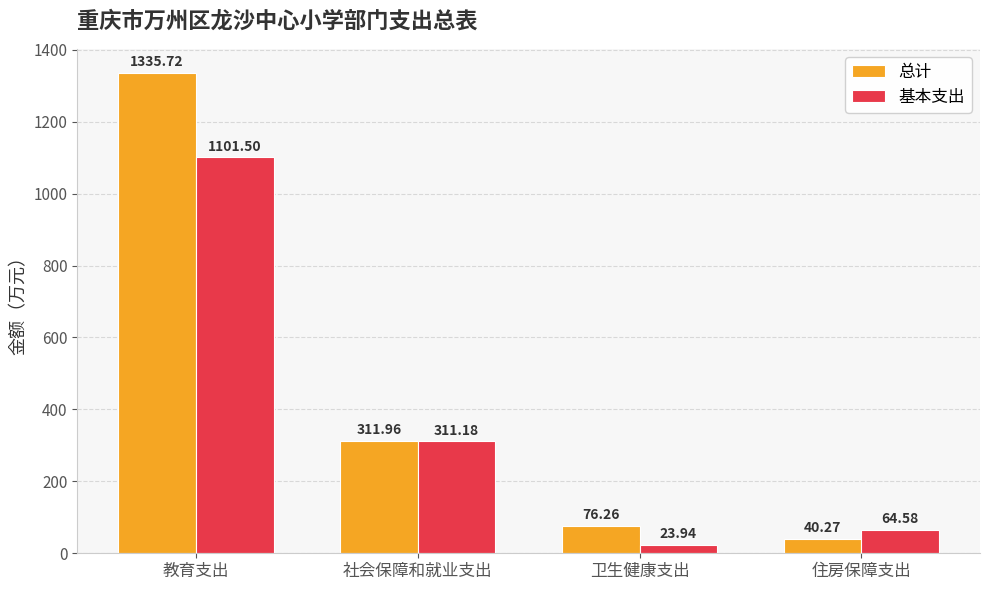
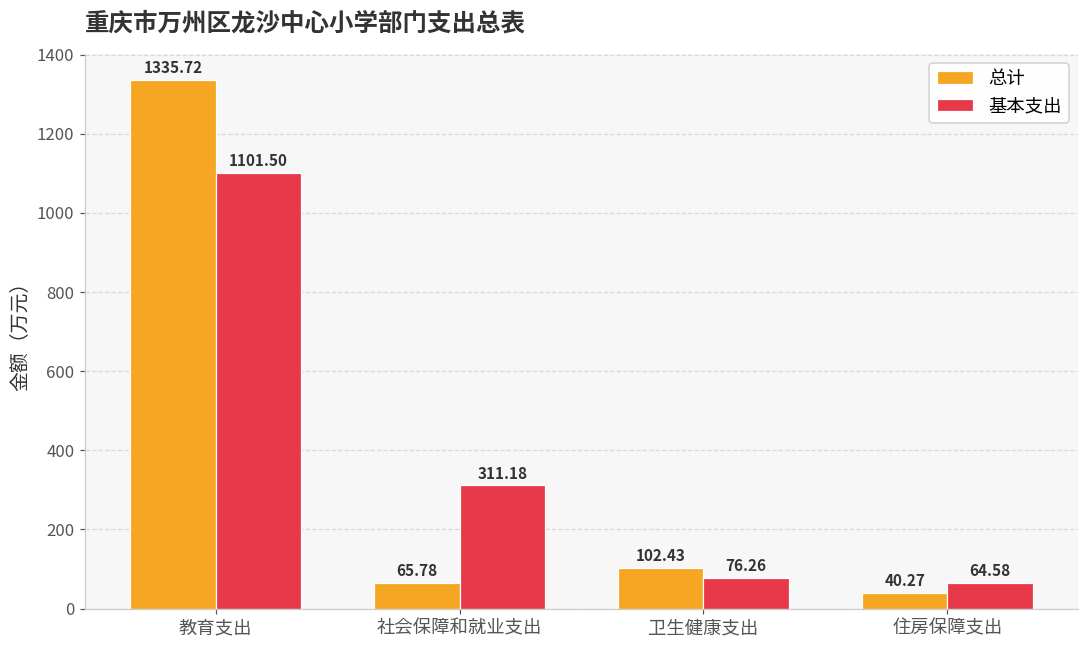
总计, 社会保障和就业支出: 311.96 -> 65.78
总计, 卫生健康支出: 76.26 -> 102.43
基本支出, 卫生健康支出: 23.94 -> 76.26
